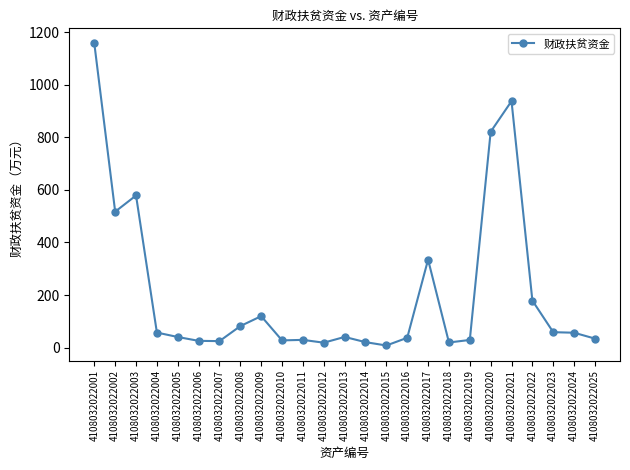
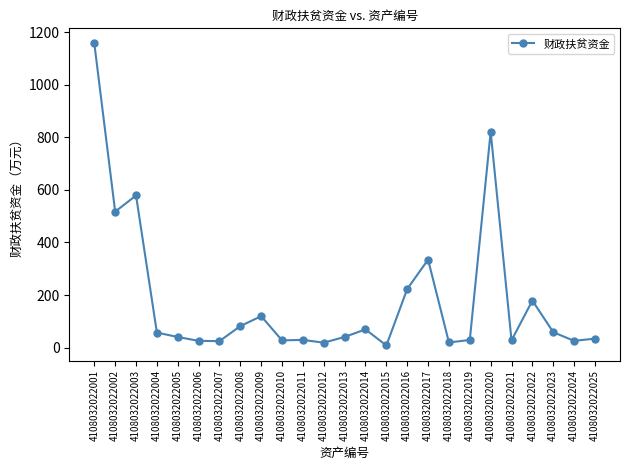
4108032022014: 20 -> 70
4108032022016: 40 -> 220
4108032022021: 940 -> 30
4108032022024: 60 -> 30
